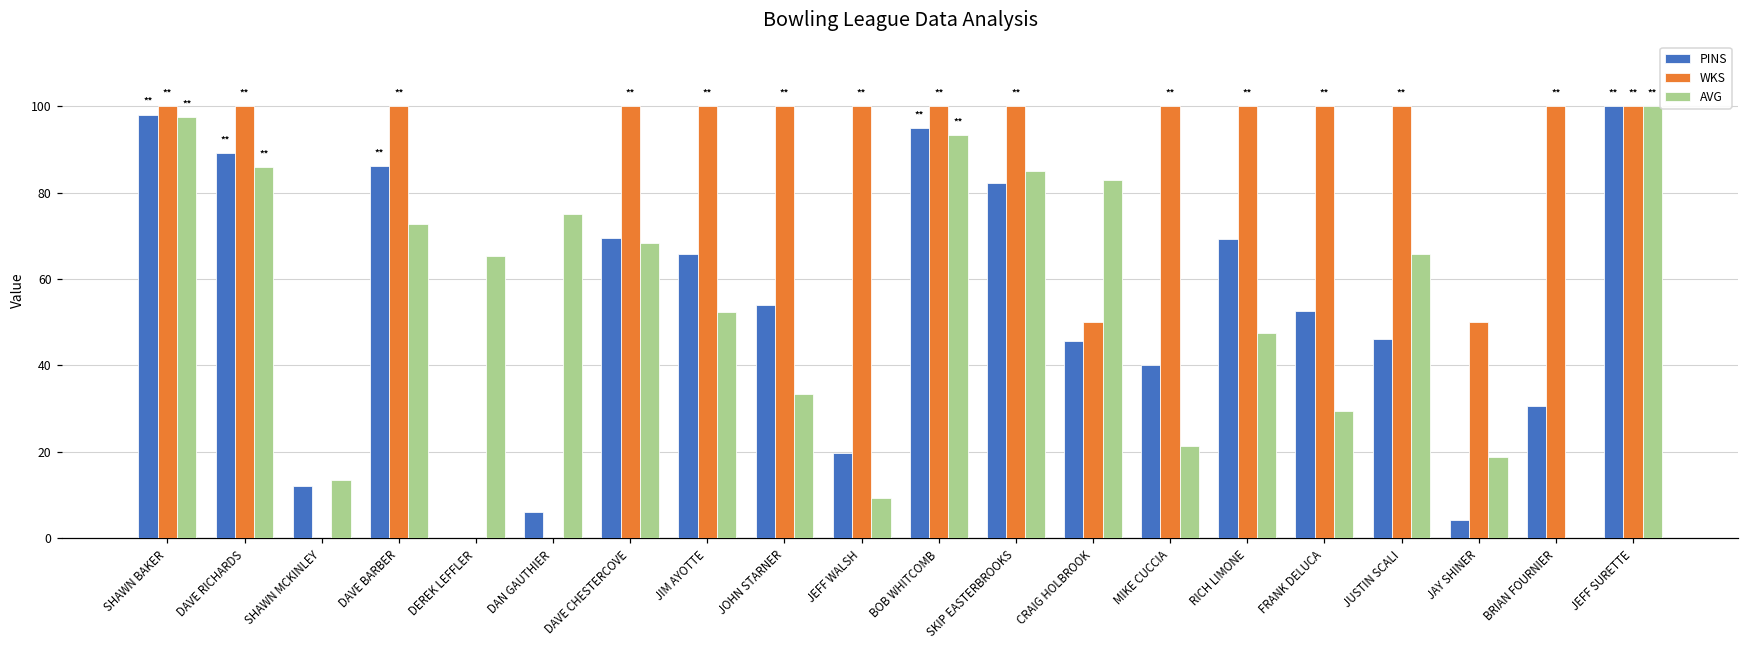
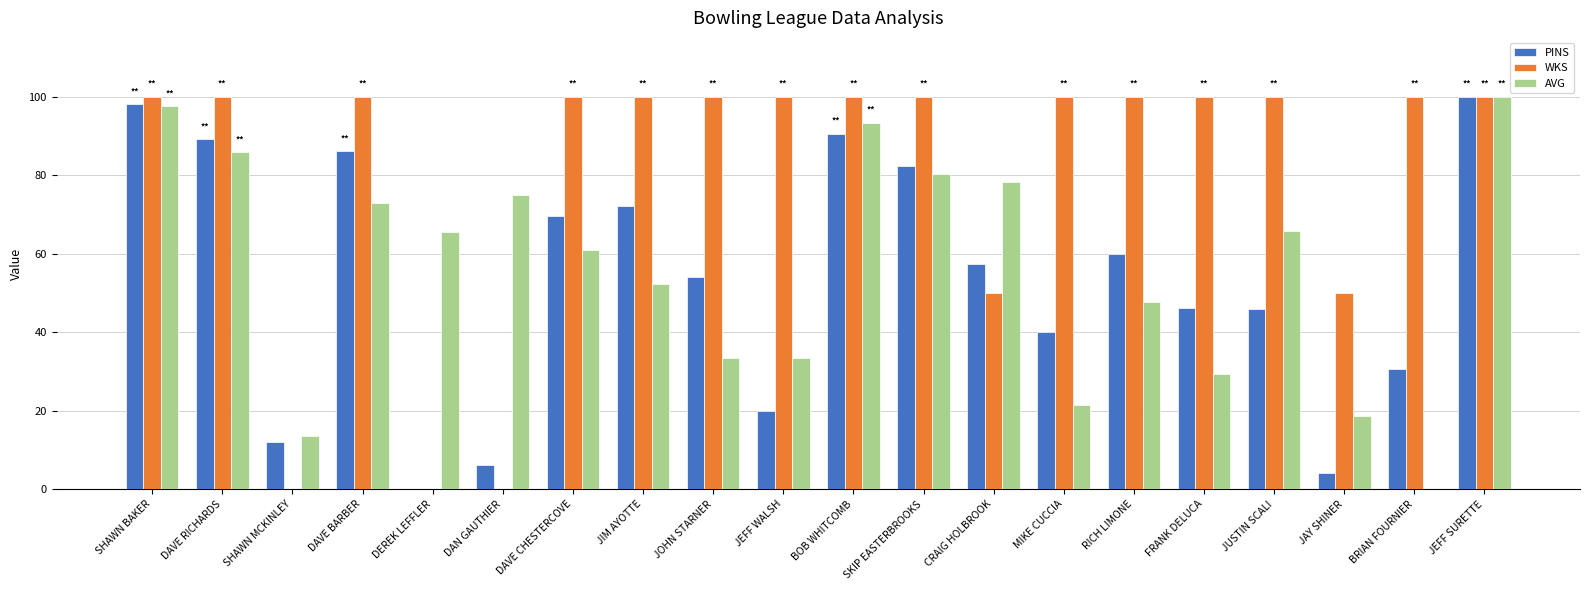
AVG, DAVE CHESTERCOVE: 68 -> 61
PINS, JIM AYOTTE: 66 -> 72
AVG, JEFF WALSH: 9 -> 33
PINS, BOB WHITCOMB: 95 -> 91
AVG, SKIP EASTERBROOKS: 85 -> 80
PINS, CRAIG HOLBROOK: 46 -> 57
AVG, CRAIG HOLBROOK: 83 -> 78
PINS, RICH LIMONE: 69 -> 60
PINS, FRANK DELUCA: 53 -> 46
